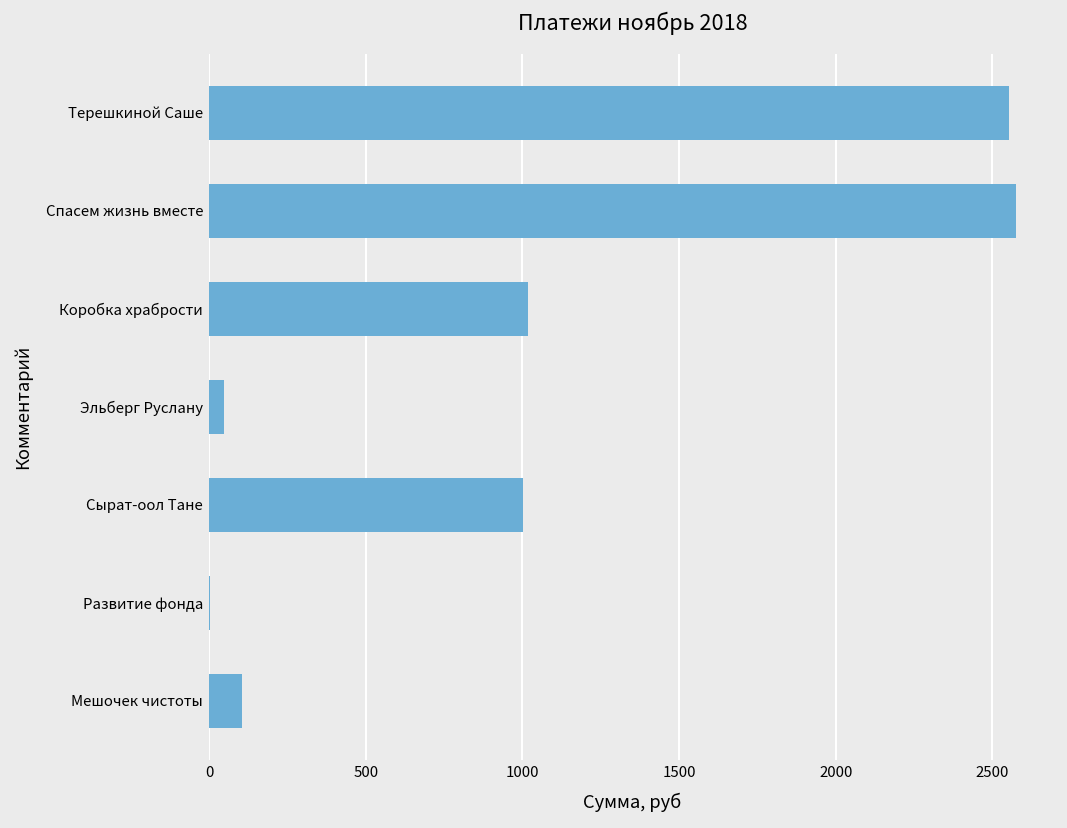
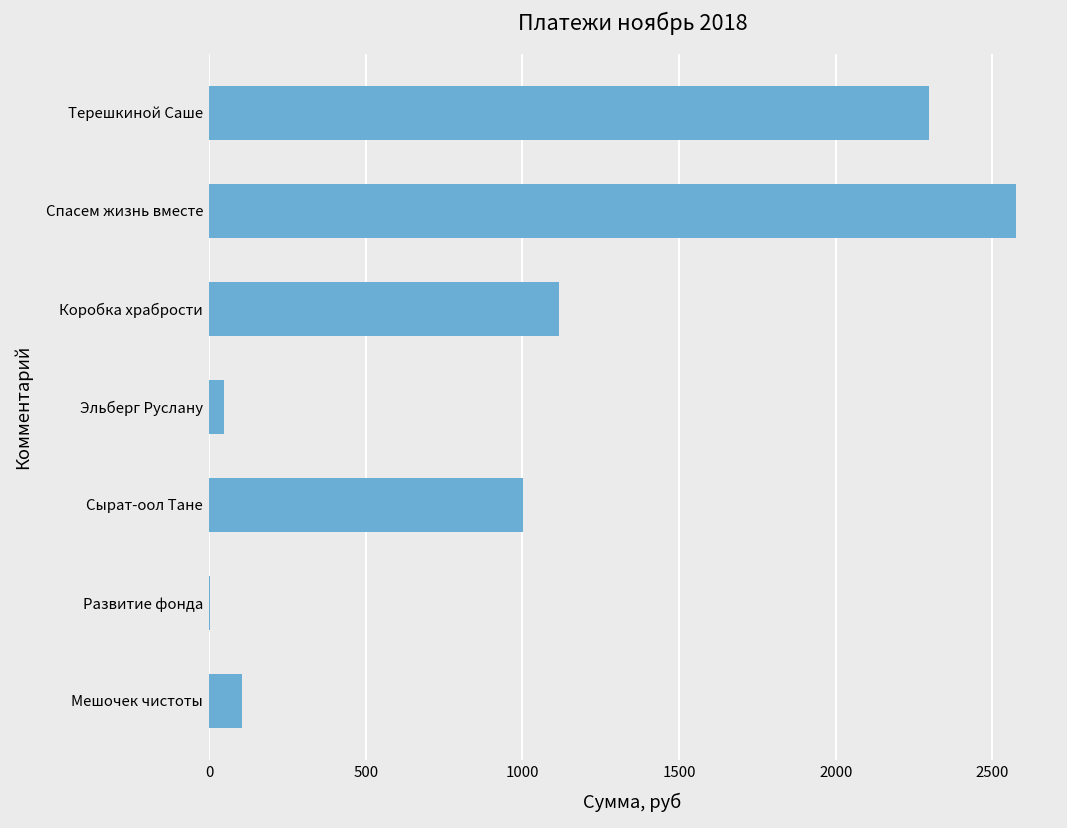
Терешкиной Саше: 2550 -> 2300
Коробка храбрости: 1020 -> 1120
